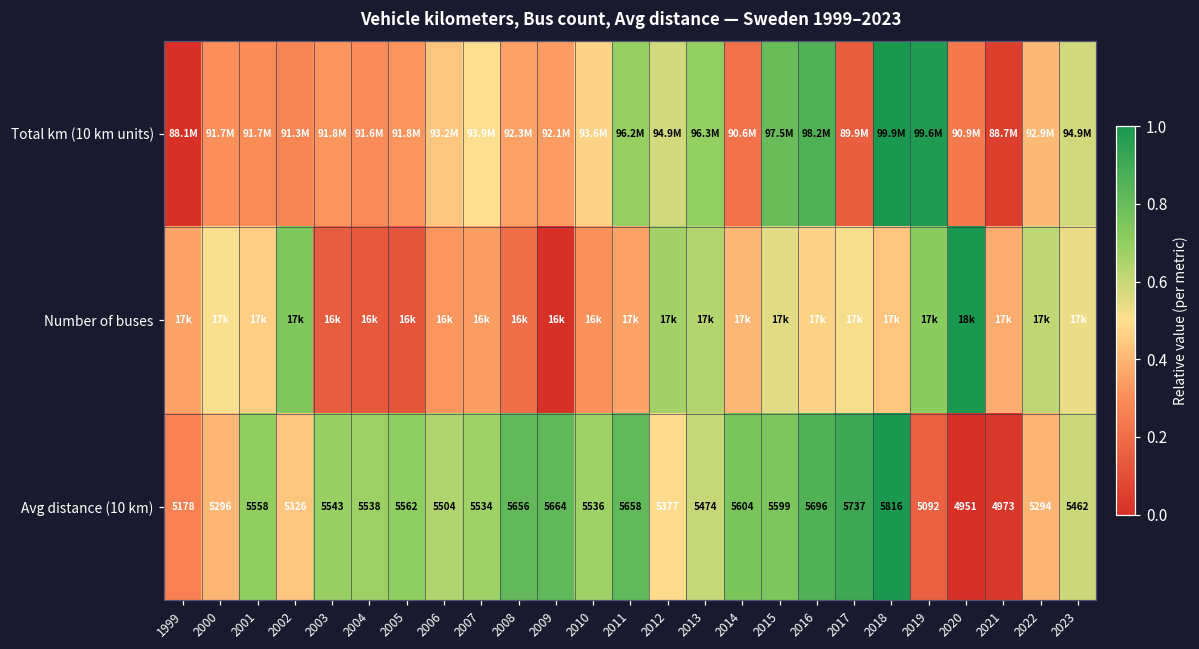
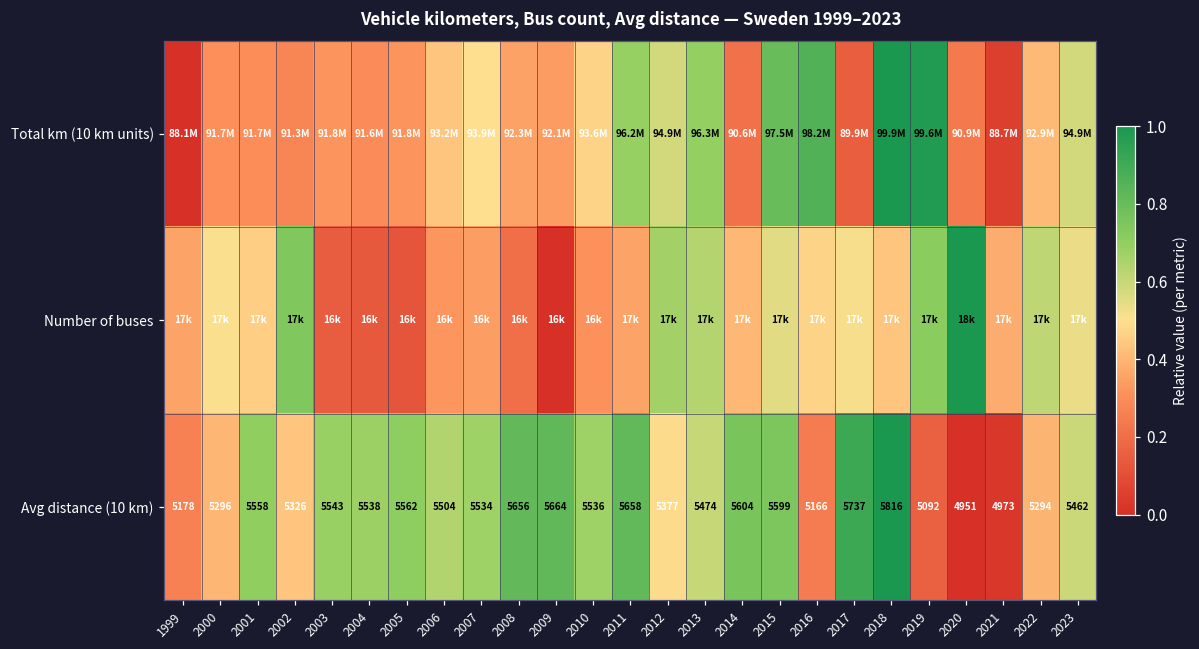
Avg distance (10 km), 2016: 5696 -> 5166
